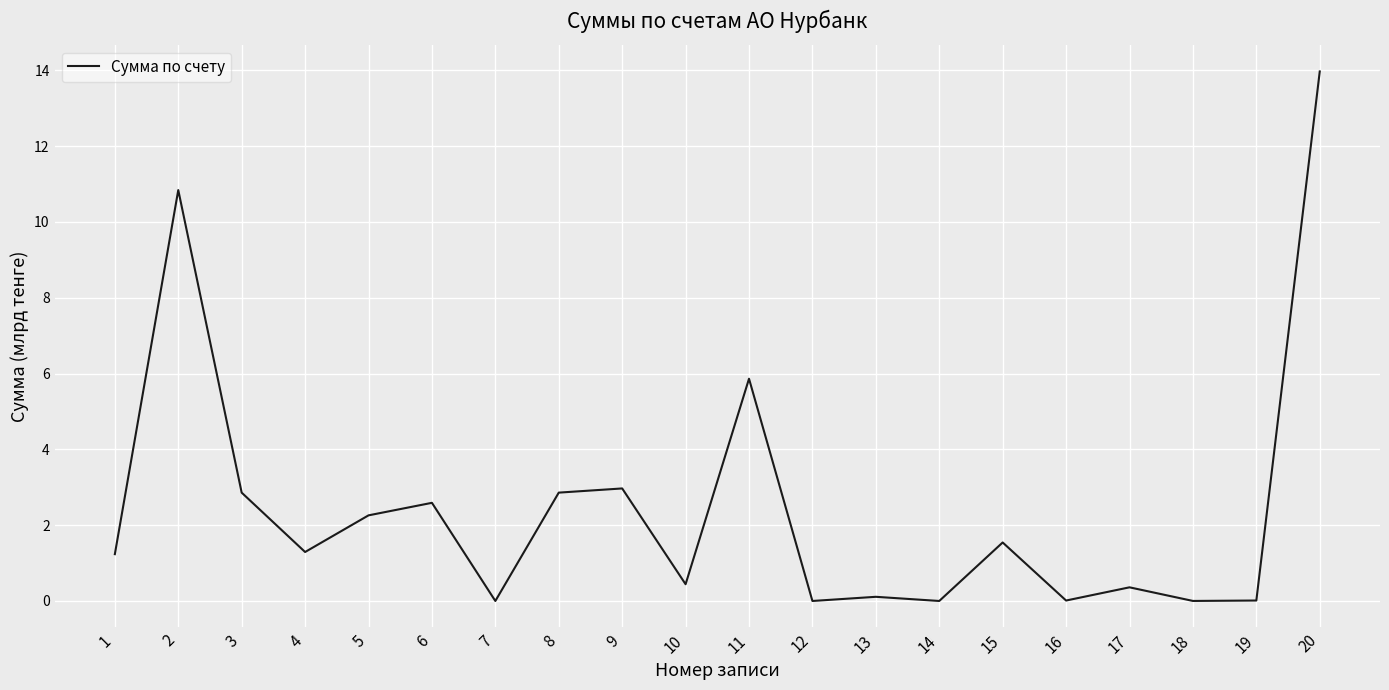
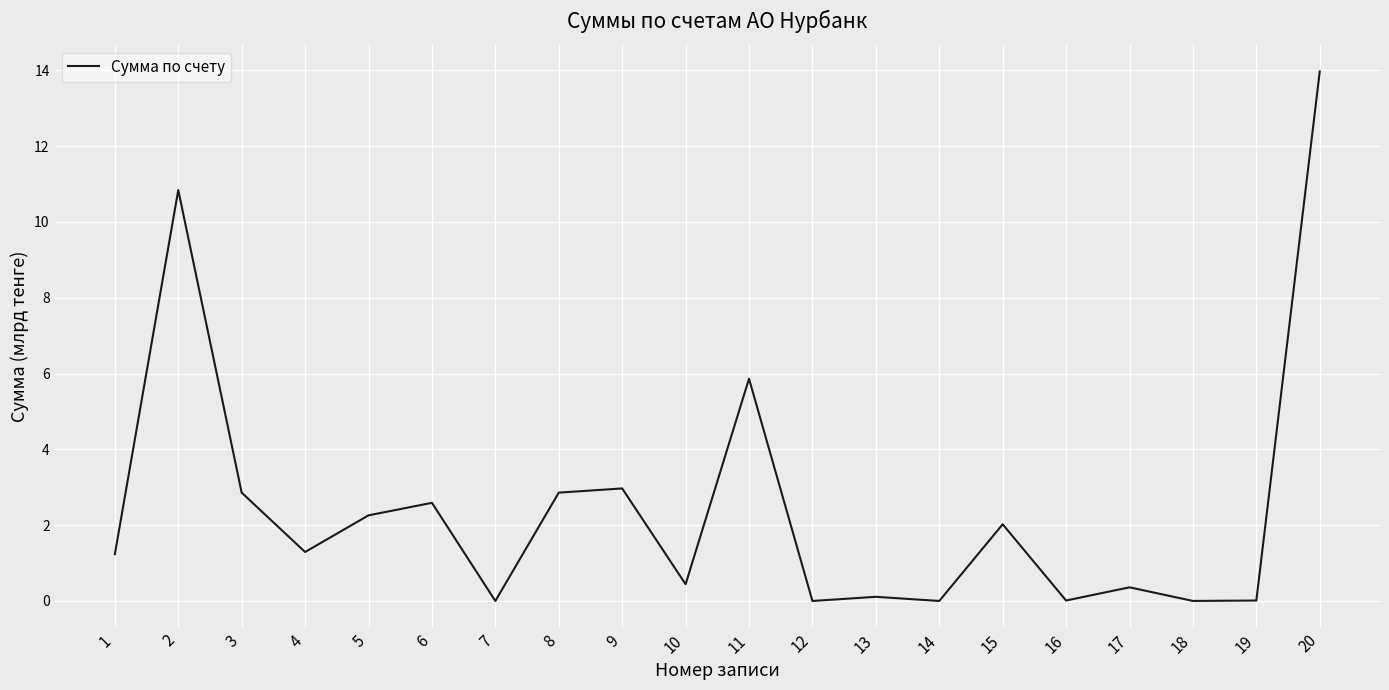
15: 1.5 -> 2.0
